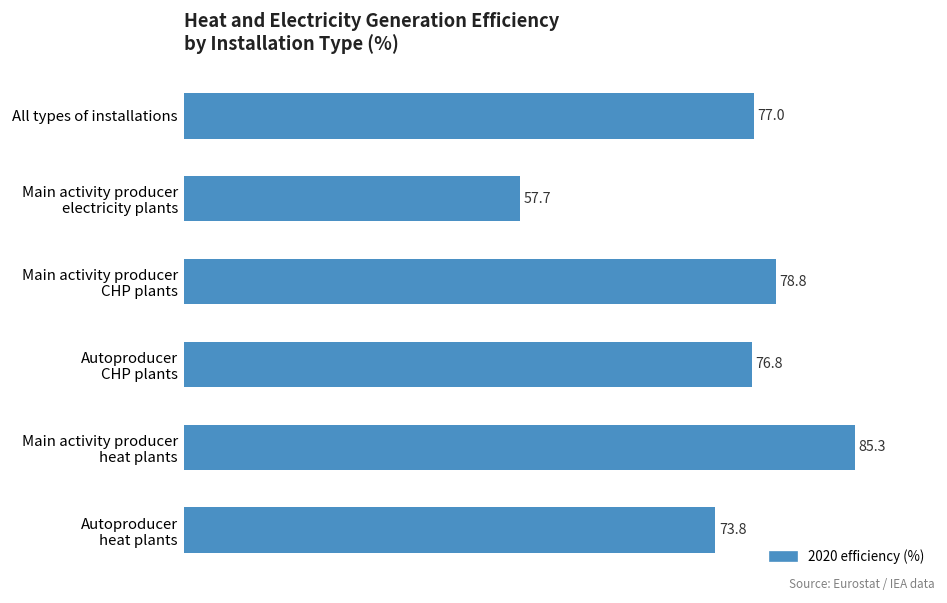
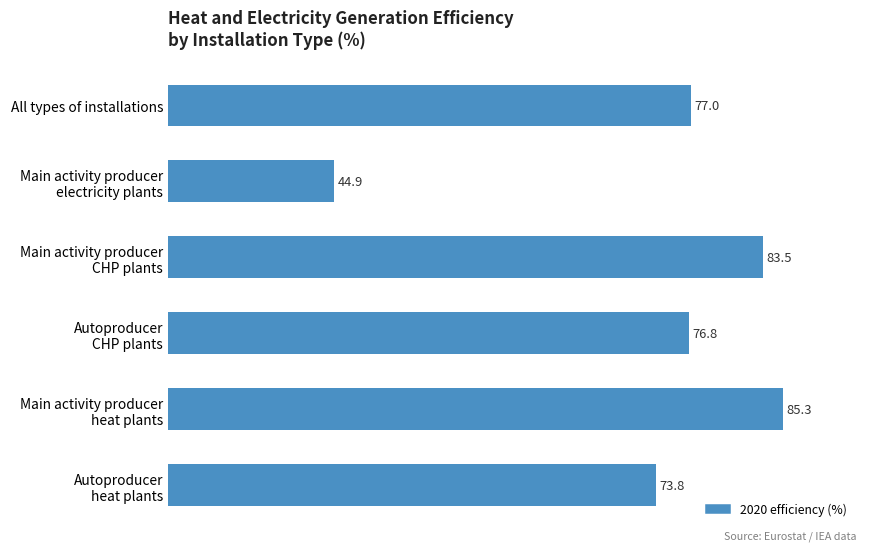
Main activity producer electricity plants: 57.7 -> 44.9
Main activity producer CHP plants: 78.8 -> 83.5
